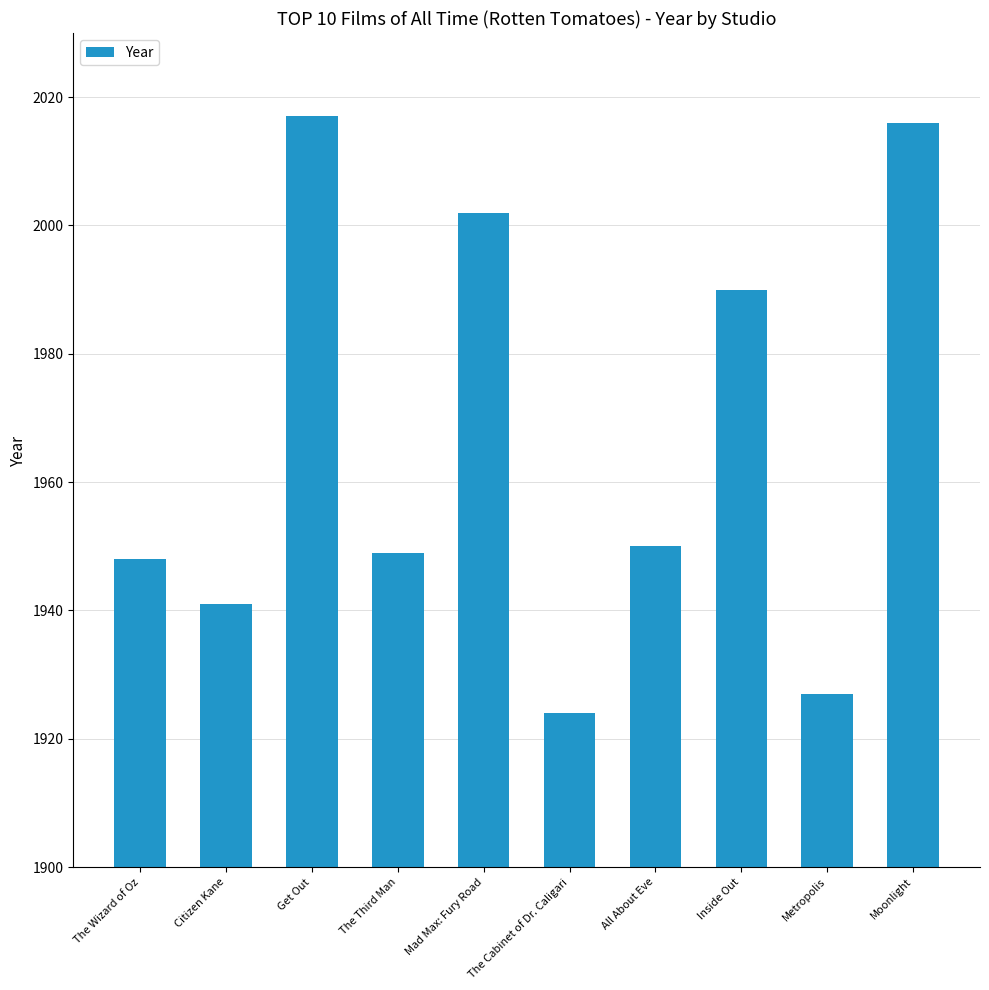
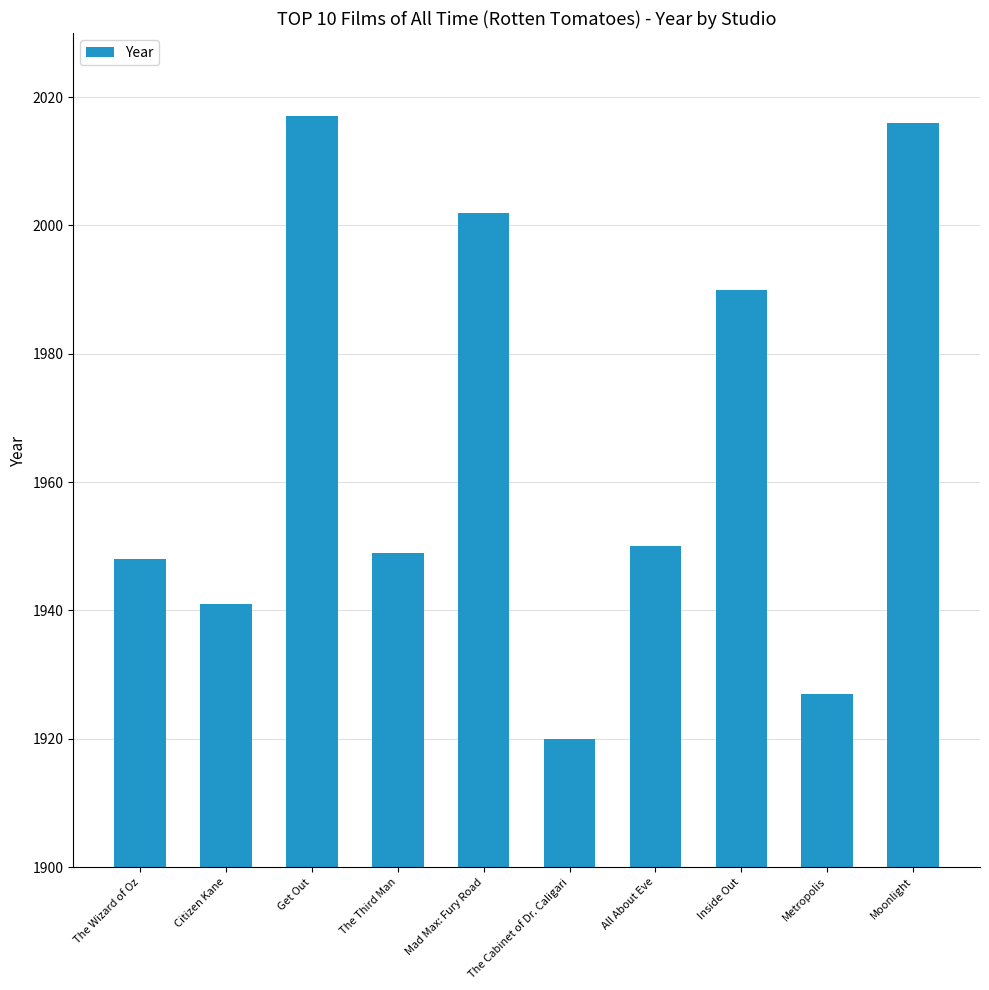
The Cabinet of Dr. Caligari: 1924 -> 1920
